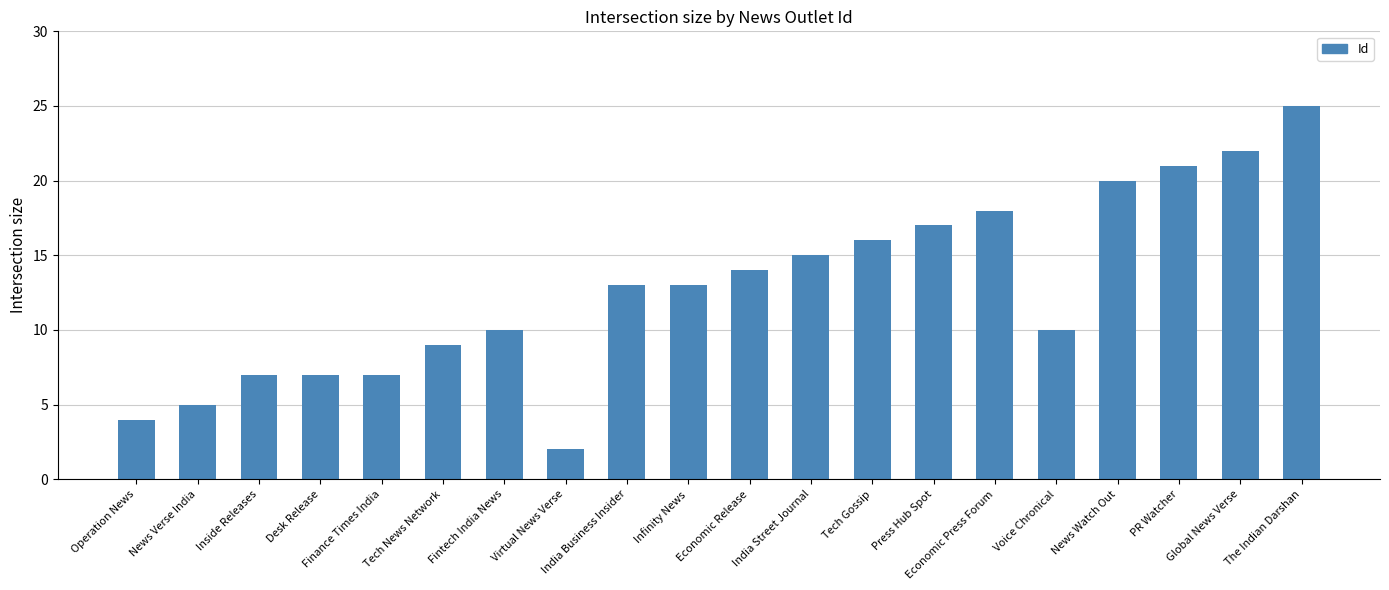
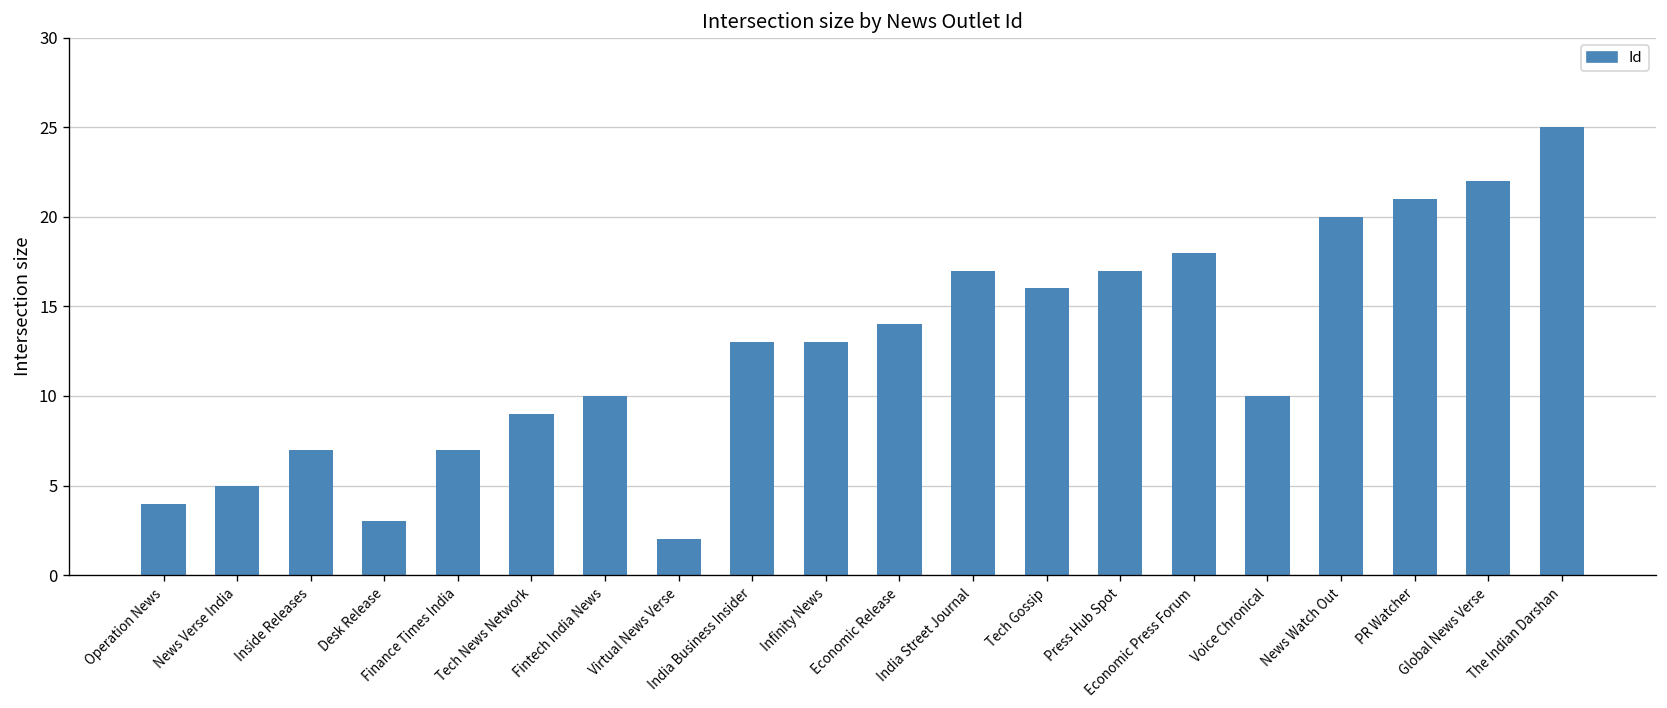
Desk Release: 7 -> 3
India Street Journal: 15 -> 17
